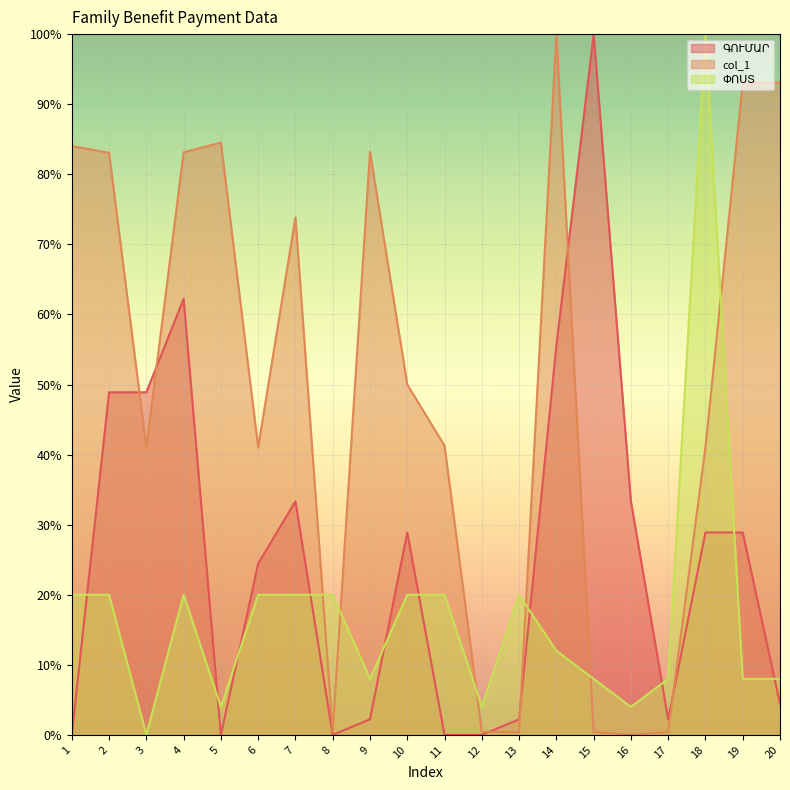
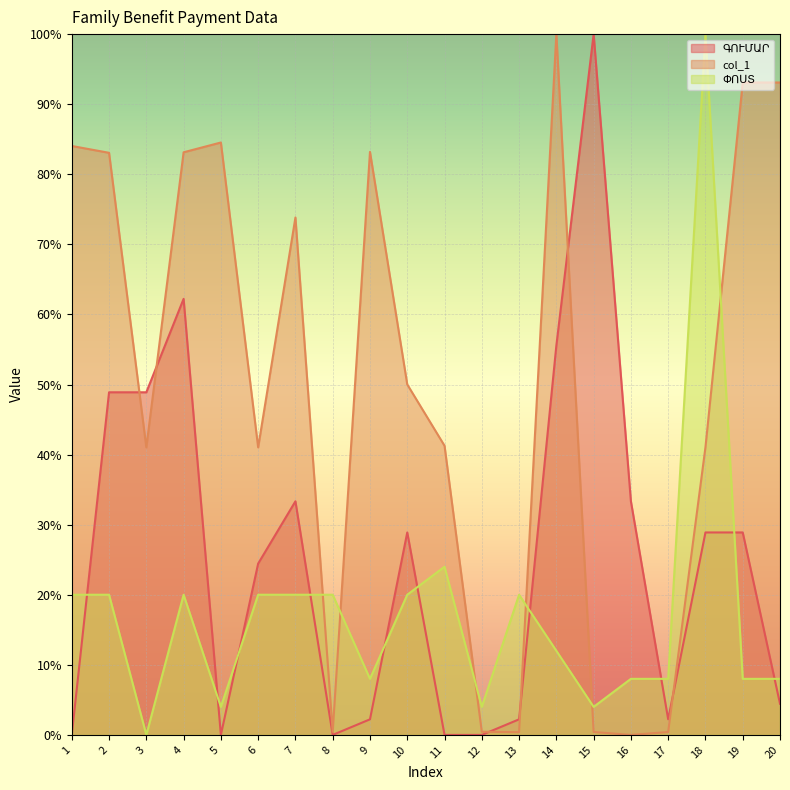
ՓՈՍՏ, 11: 20% -> 24%
ՓՈՍՏ, 15: 8% -> 4%
ՓՈՍՏ, 16: 4% -> 8%
